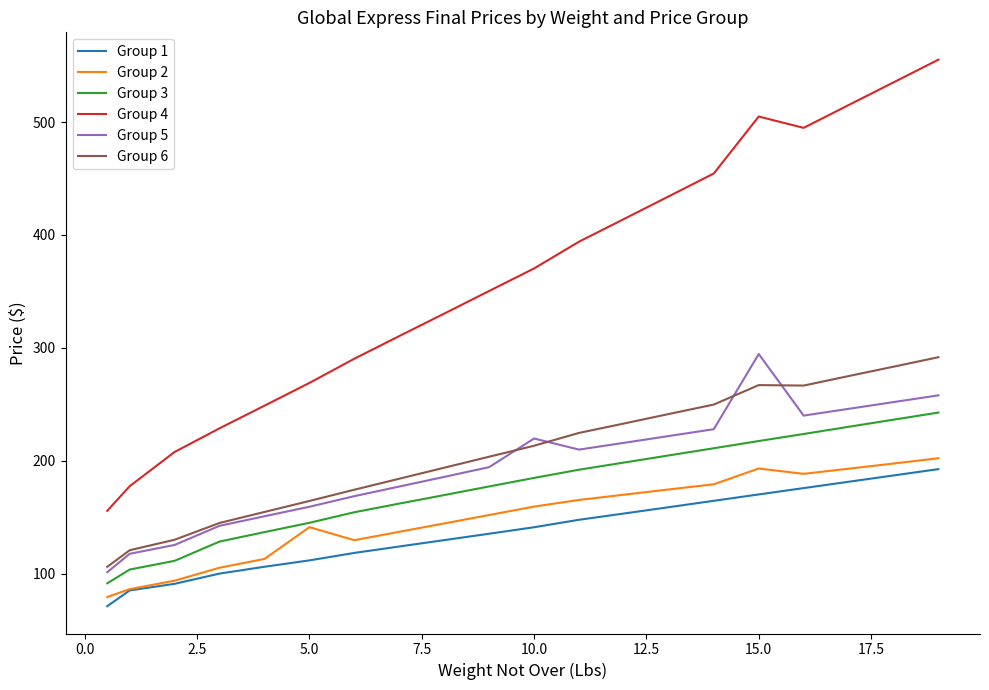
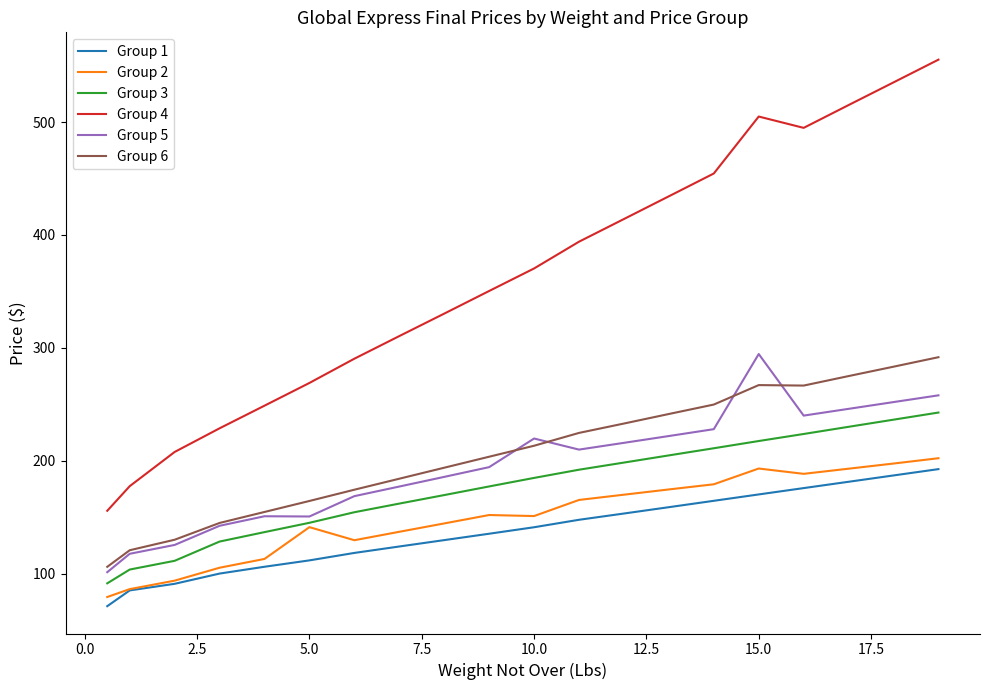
Group 5, 5.0: 159 -> 151
Group 2, 10.0: 159 -> 151
